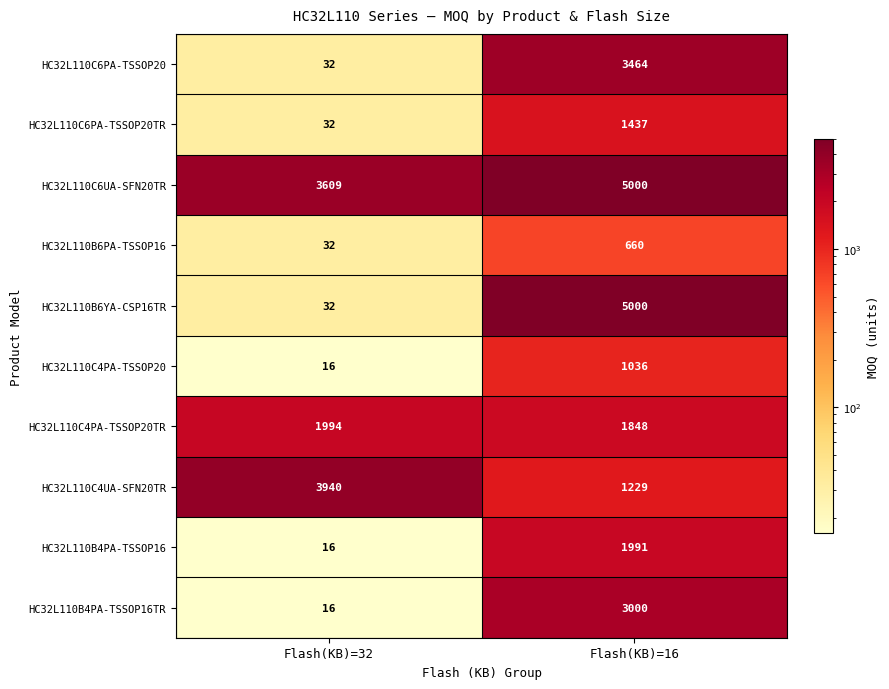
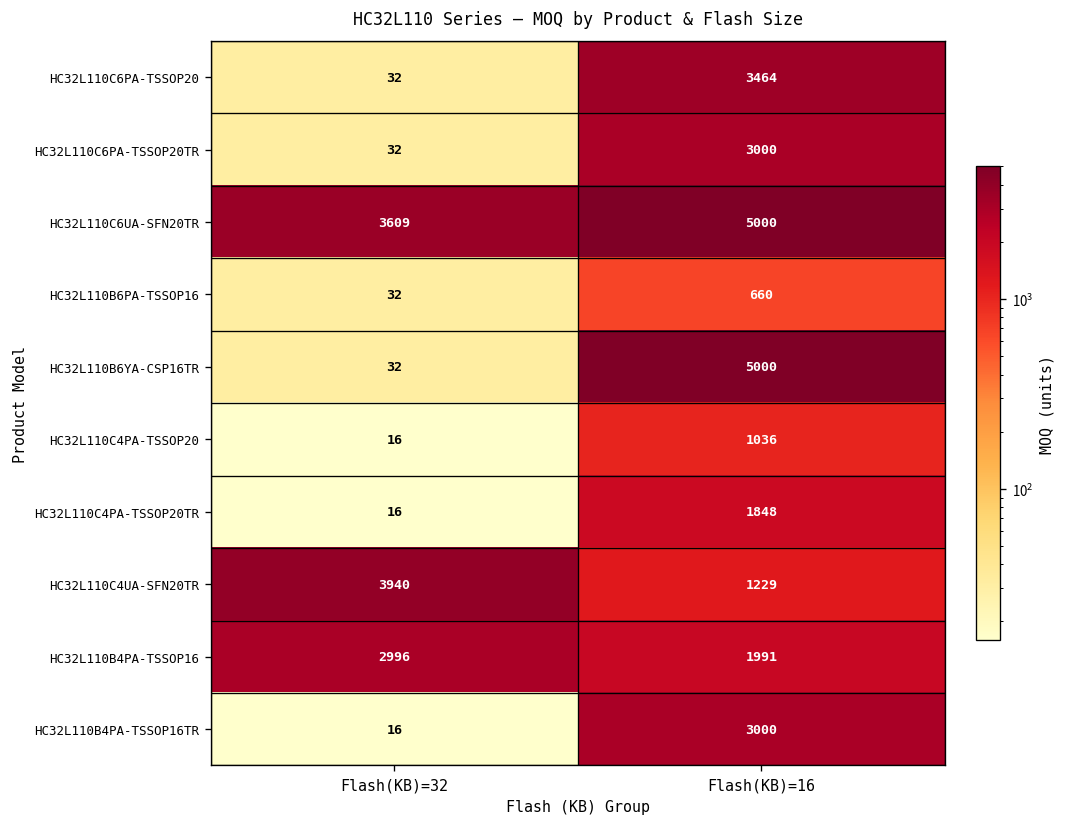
HC32L110C6PA-TSSOP20TR, Flash(KB)=16: 1437 -> 3000
HC32L110C4PA-TSSOP20TR, Flash(KB)=32: 1994 -> 16
HC32L110B4PA-TSSOP16, Flash(KB)=32: 16 -> 2996
